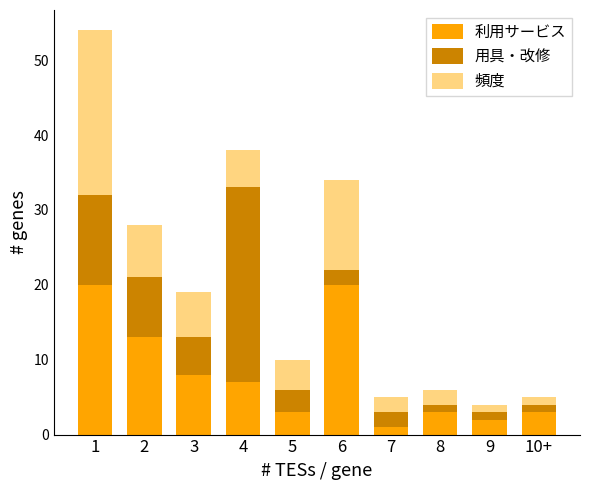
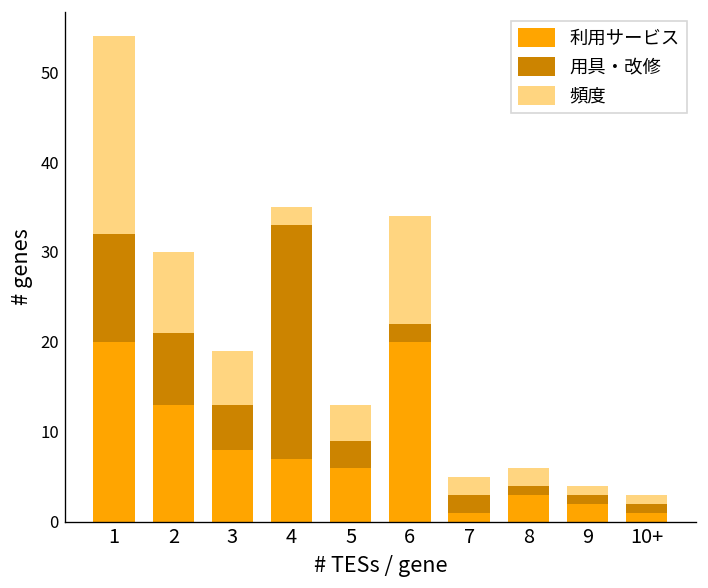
頻度, 2: 7 -> 9
頻度, 4: 5 -> 2
利用サービス, 5: 3 -> 6
利用サービス, 10+: 3 -> 1
